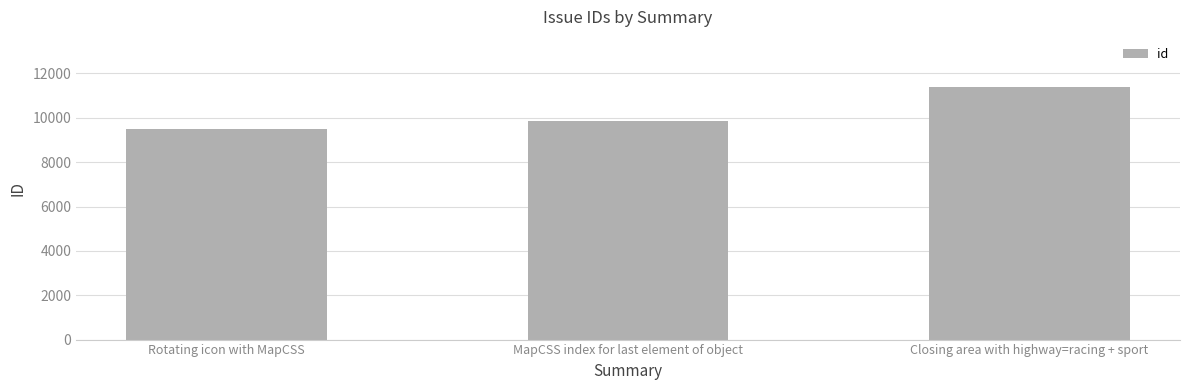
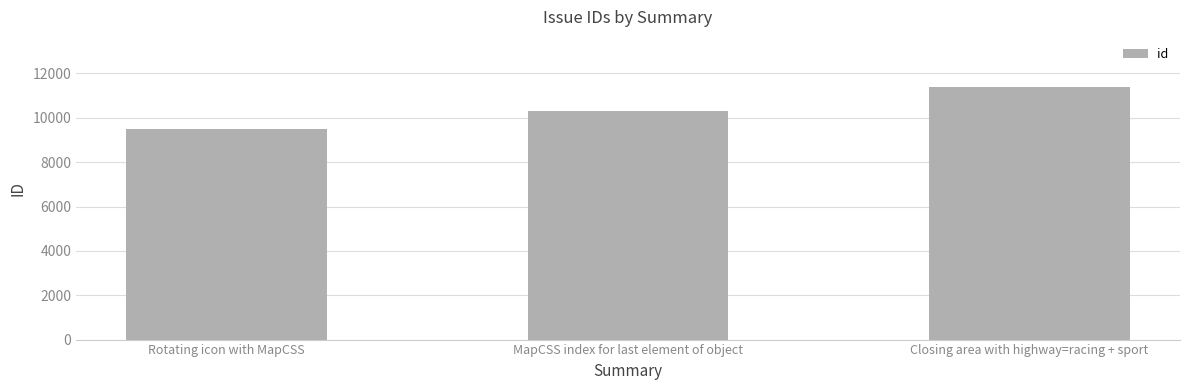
MapCSS index for last element of object: 9900 -> 10300
